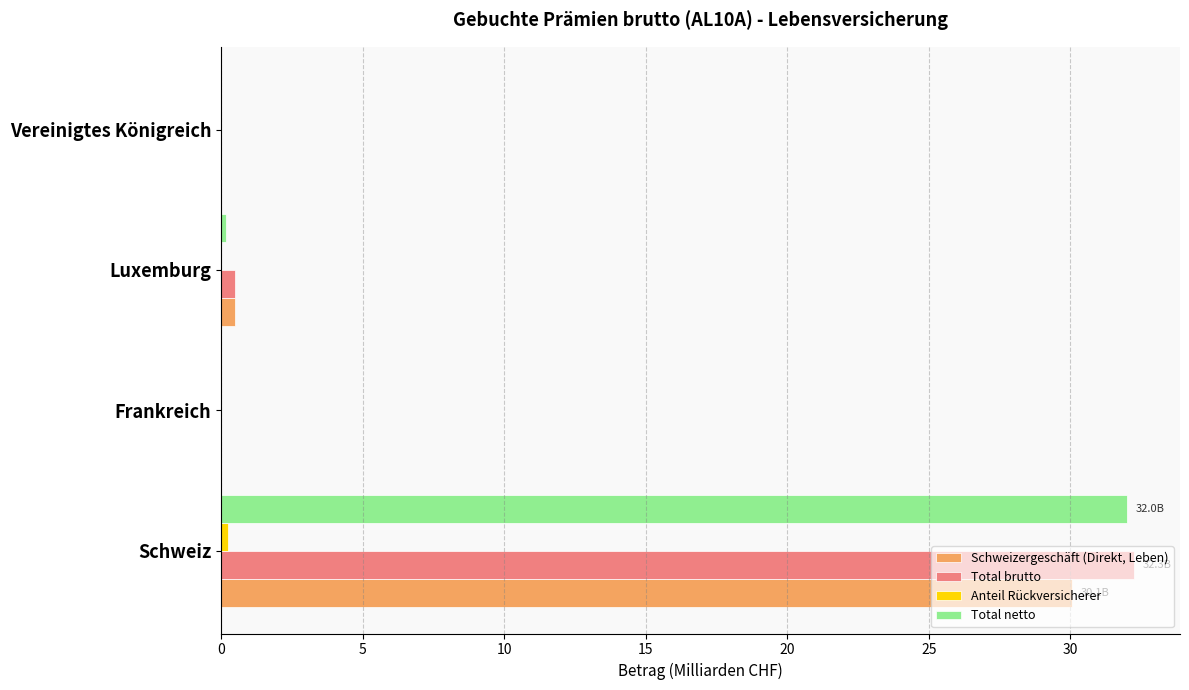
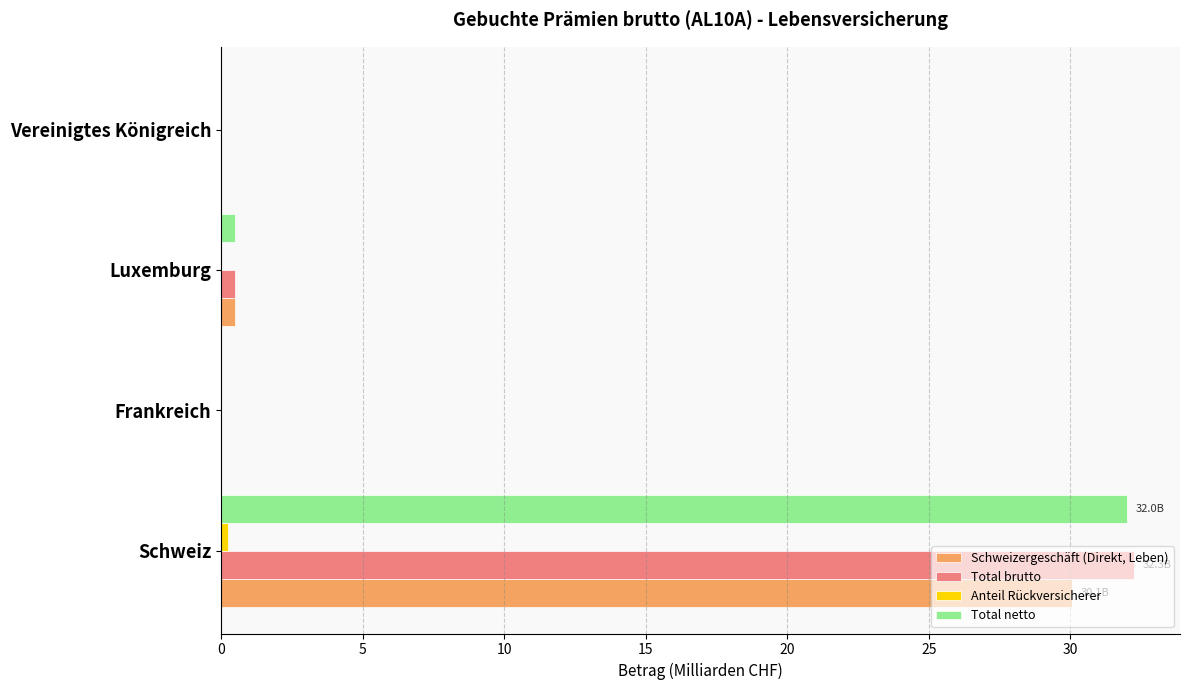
Total netto, Luxemburg: 0.2 -> 0.5
